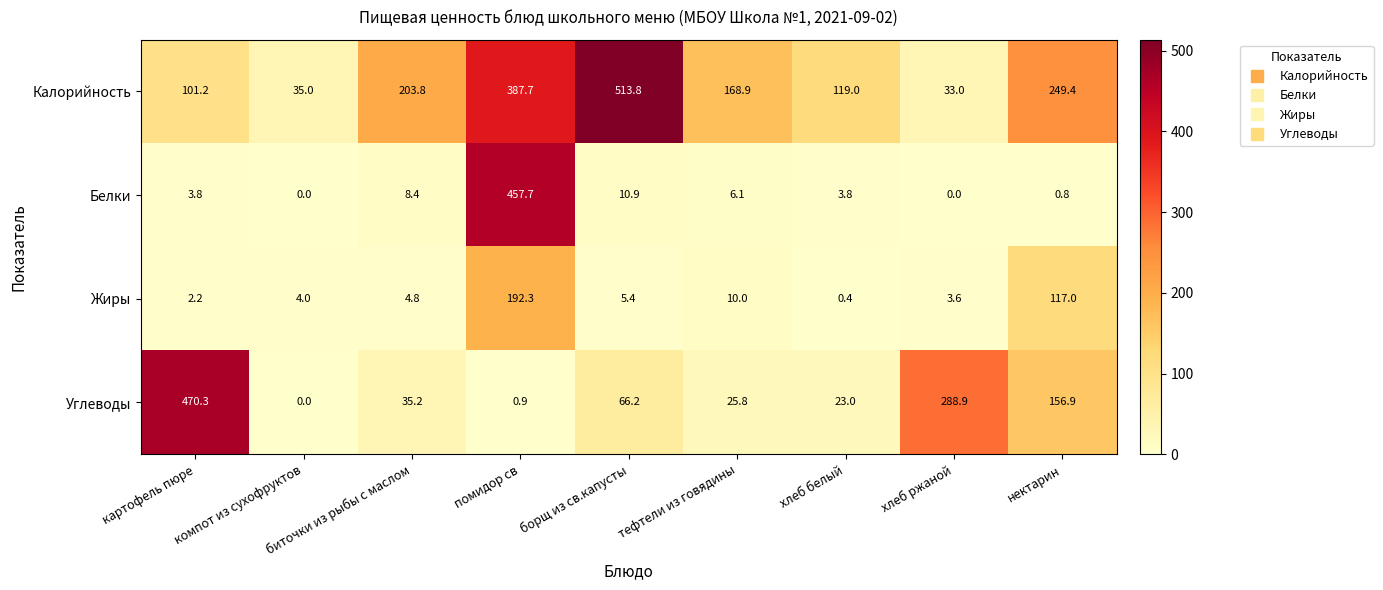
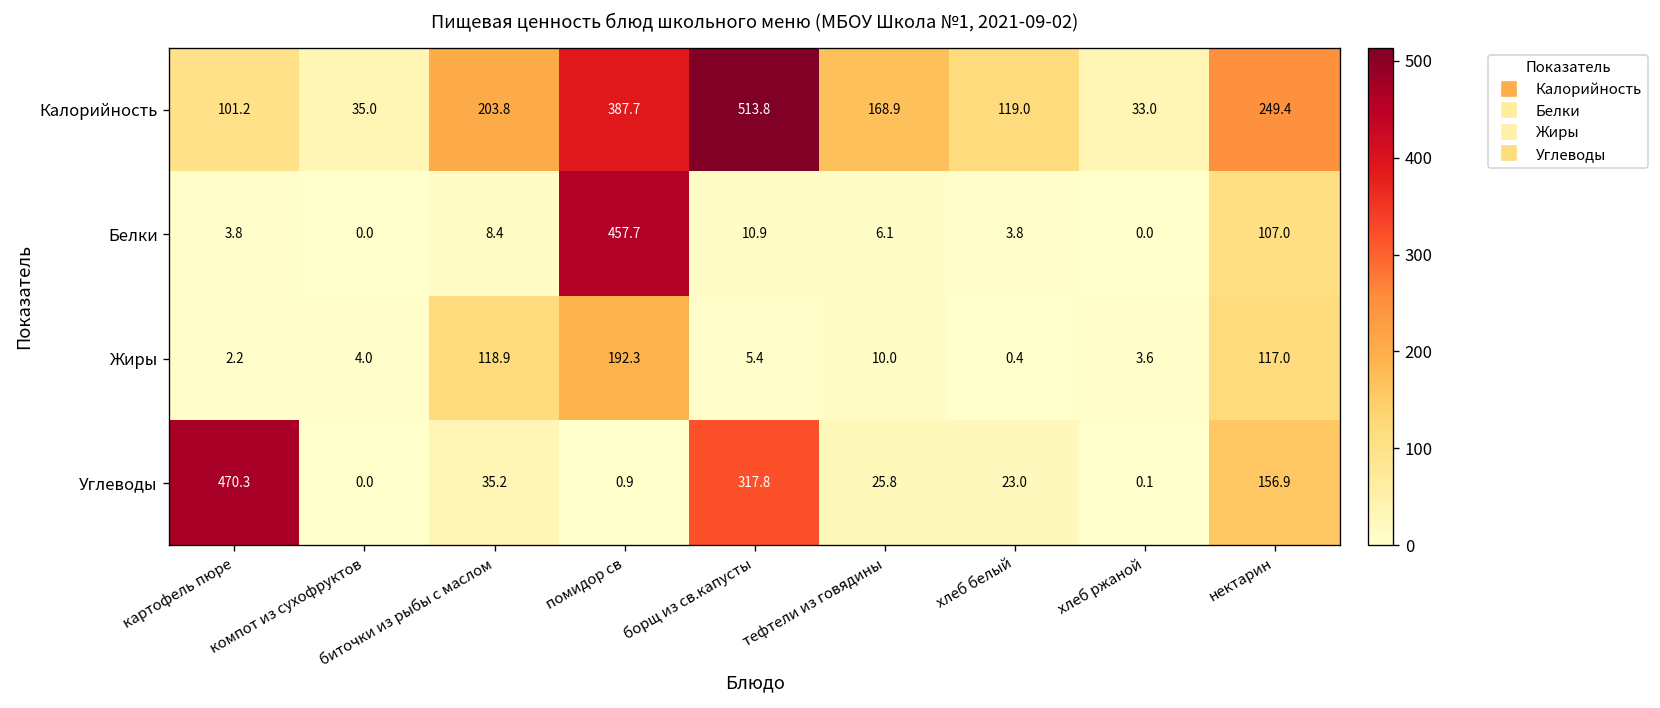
Белки, нектарин: 0.8 -> 107.0
Жиры, биточки из рыбы с маслом: 4.8 -> 118.9
Углеводы, борщ из св.капусты: 66.2 -> 317.8
Углеводы, хлеб ржаной: 288.9 -> 0.1
